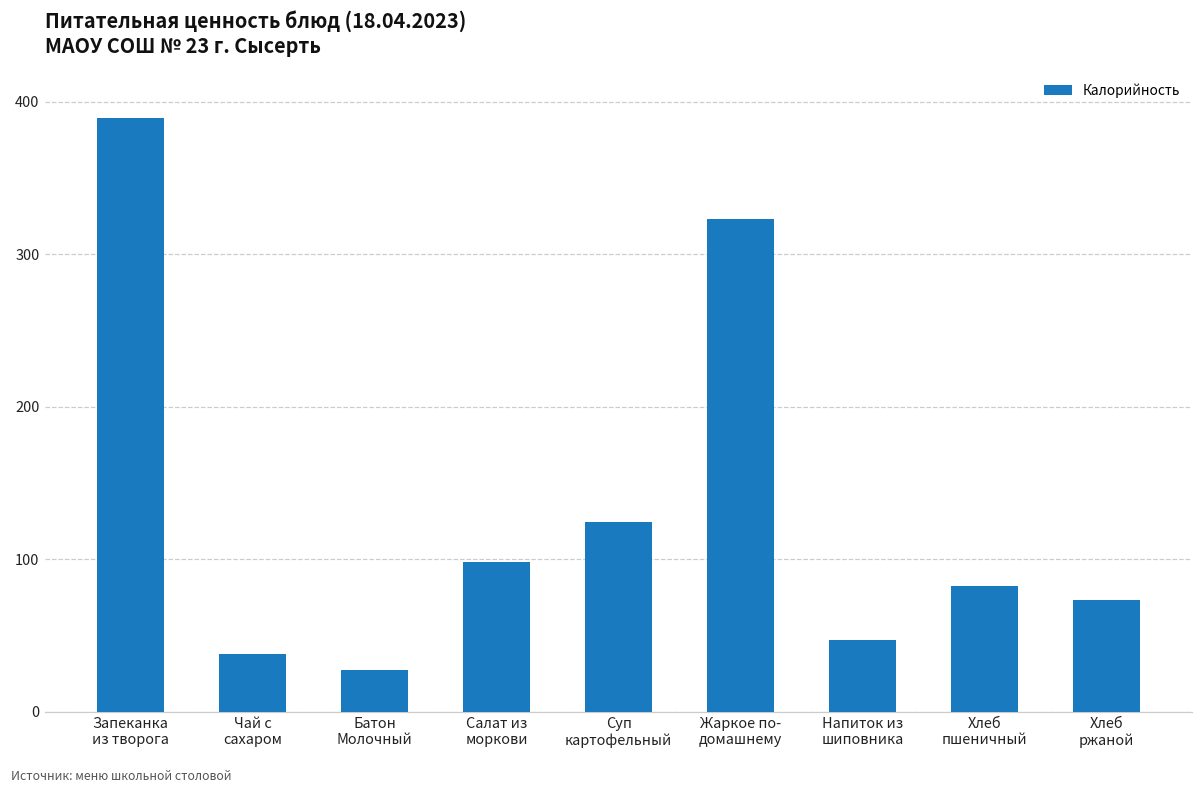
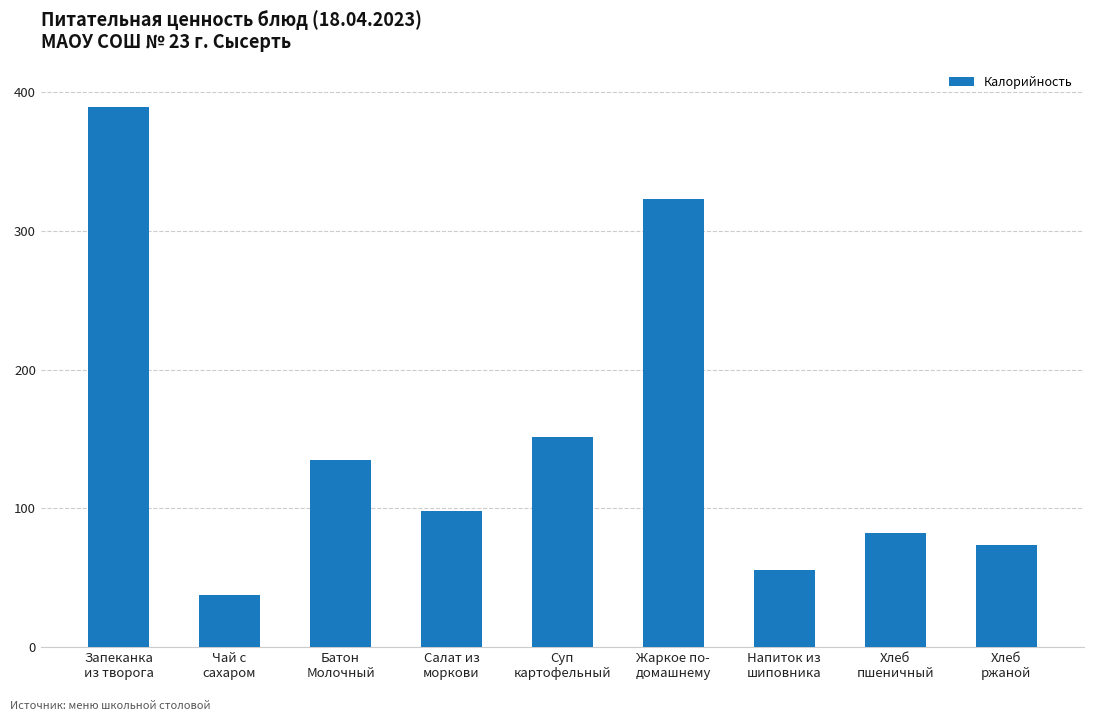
Батон Молочный: 27 -> 135
Суп картофельный: 124 -> 151
Напиток из шиповника: 47 -> 56
